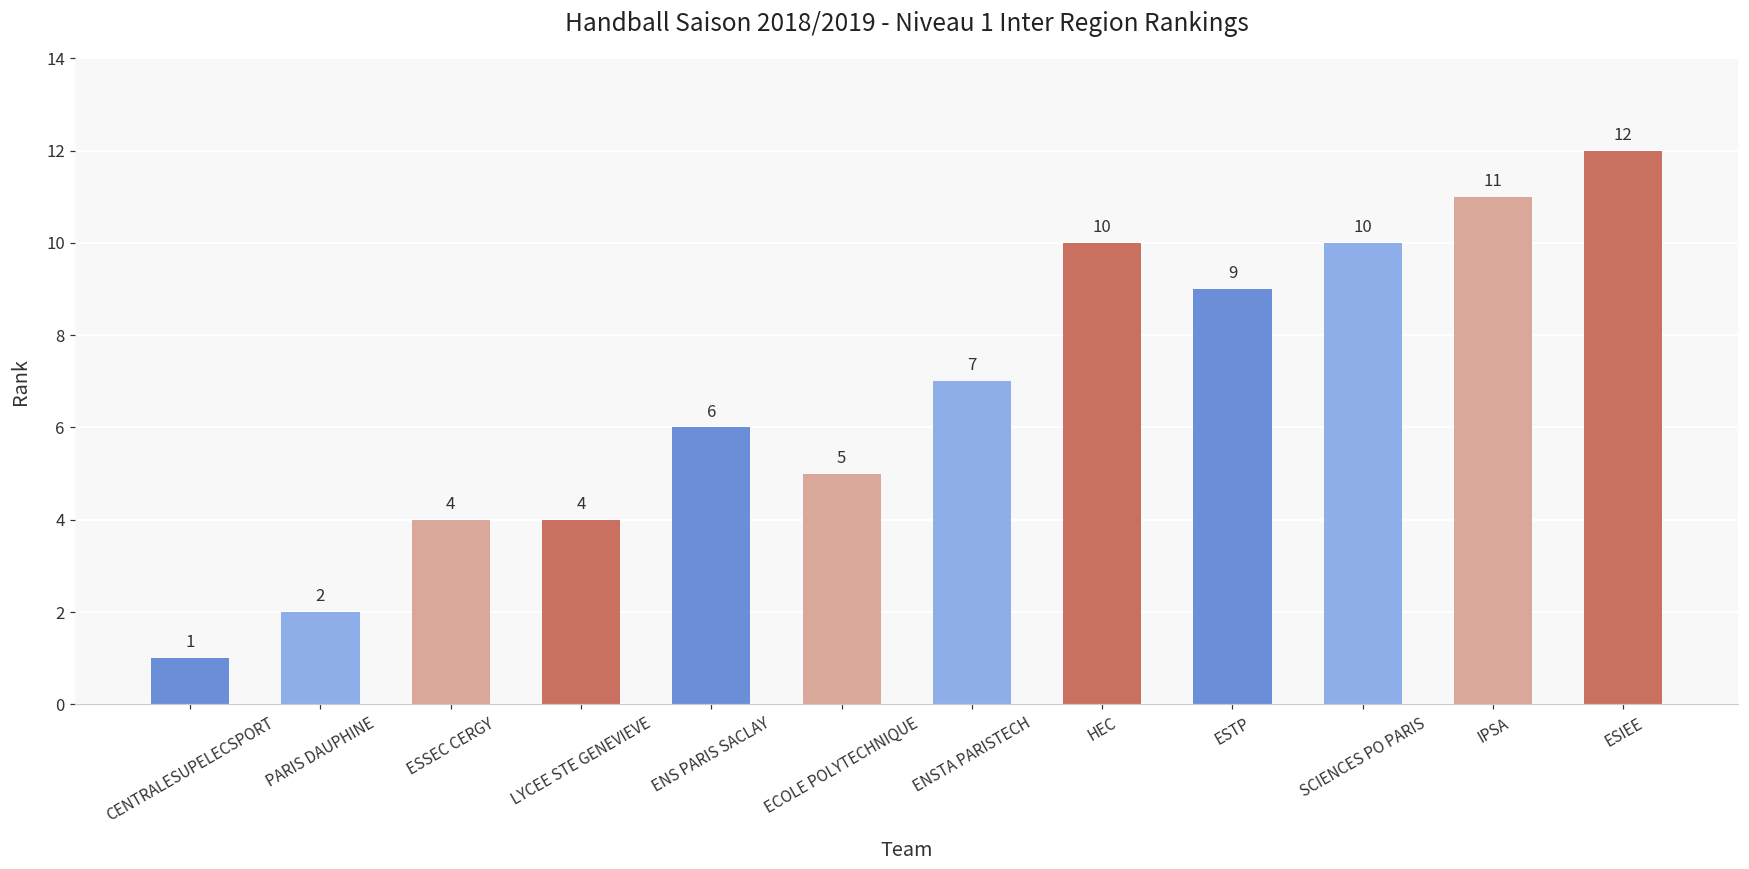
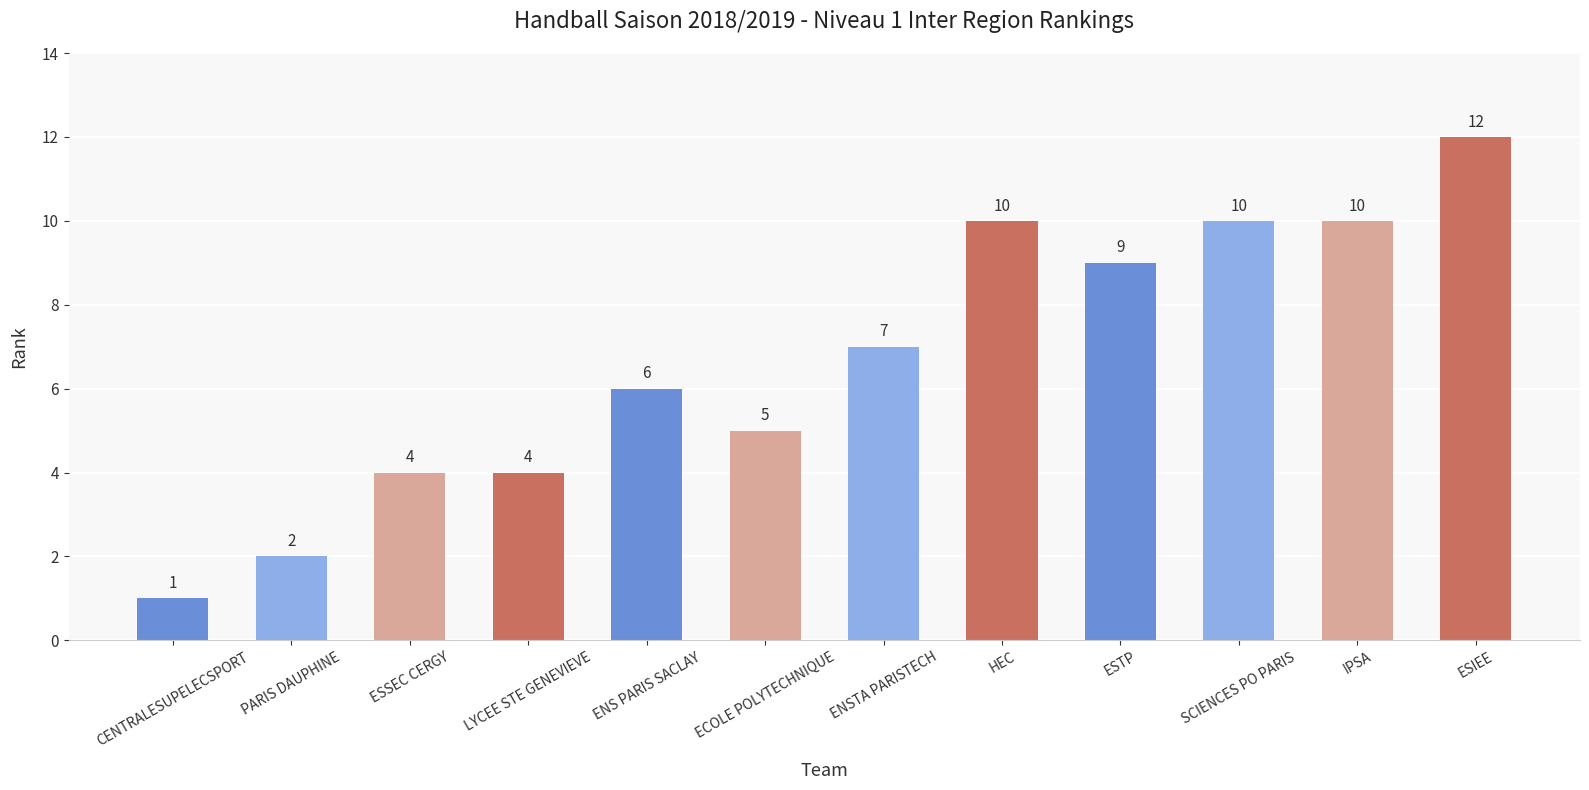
IPSA: 11 -> 10
